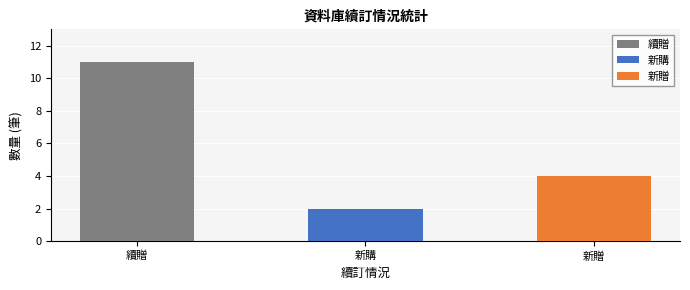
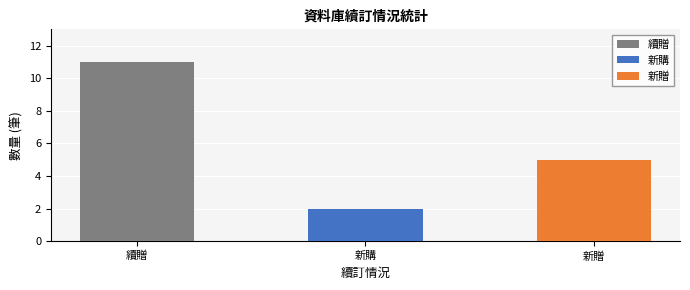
新贈: 4 -> 5
